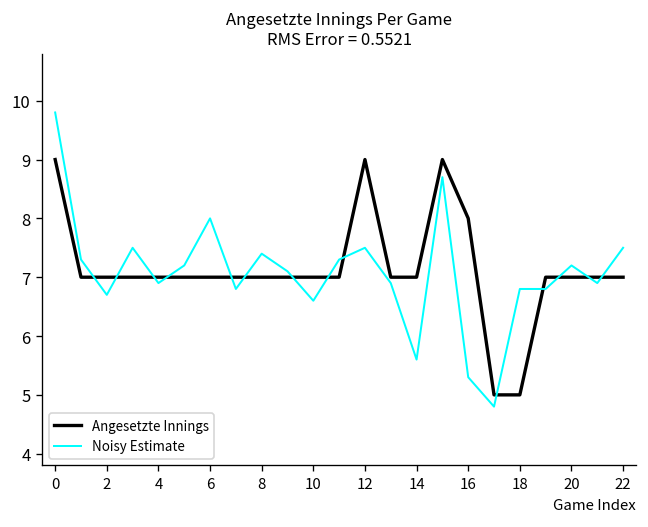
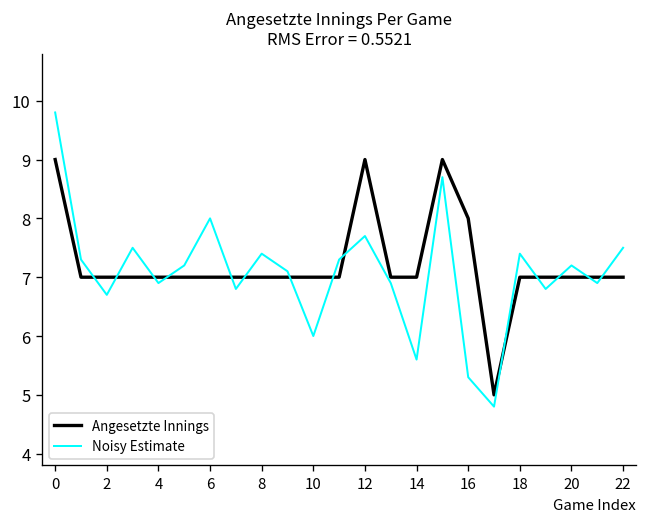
Noisy Estimate, 10: 6.6 -> 6.0
Noisy Estimate, 12: 7.5 -> 7.7
Angesetzte Innings, 18: 5 -> 7
Noisy Estimate, 18: 6.8 -> 7.4
